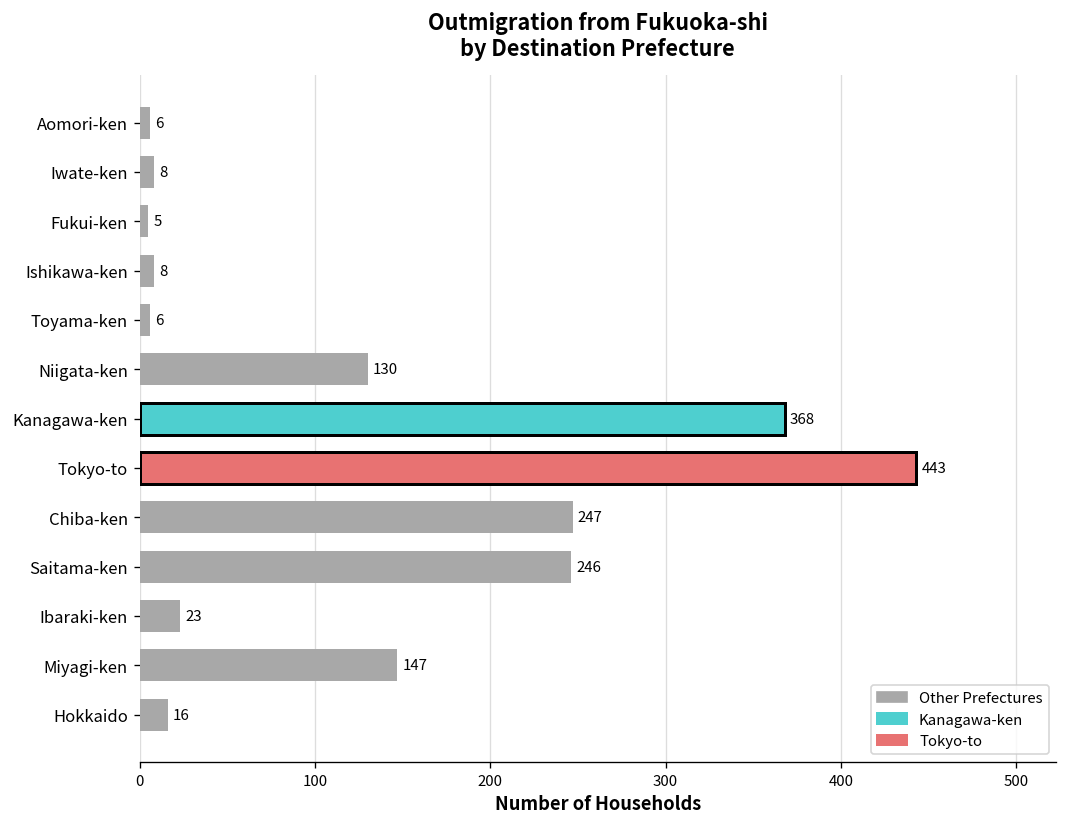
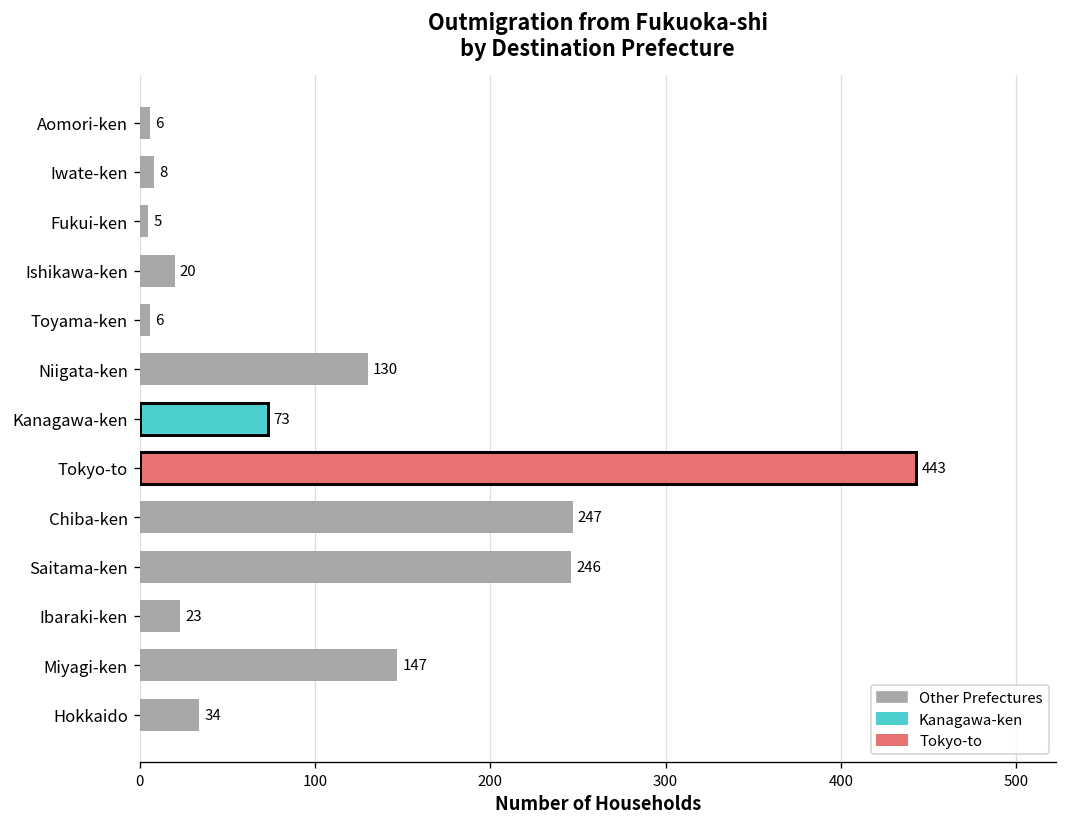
Ishikawa-ken: 8 -> 20
Kanagawa-ken: 368 -> 73
Hokkaido: 16 -> 34
